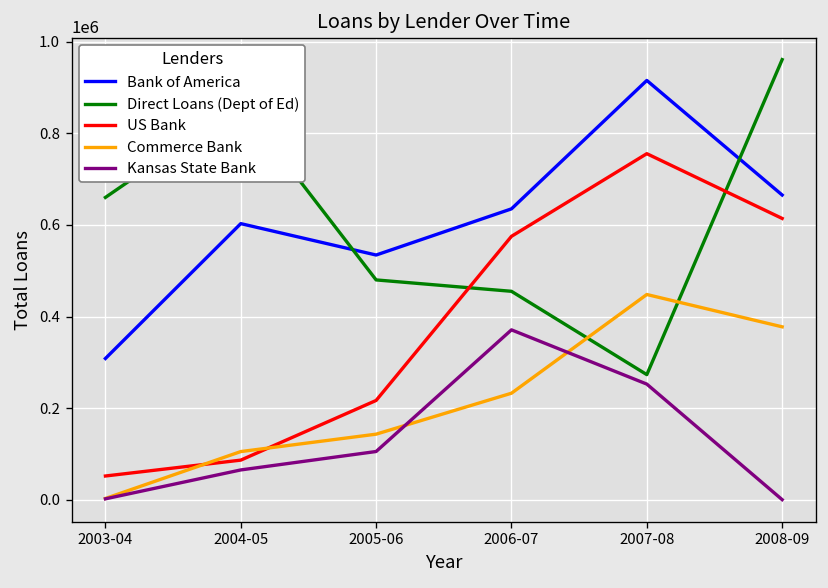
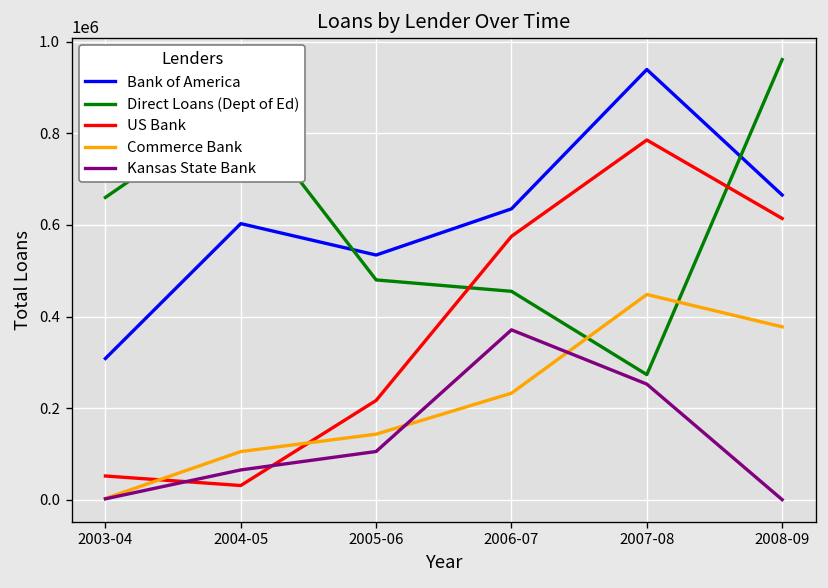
US Bank, 2004-05: 90000 -> 30000
Bank of America, 2007-08: 920000 -> 940000
US Bank, 2007-08: 760000 -> 790000
